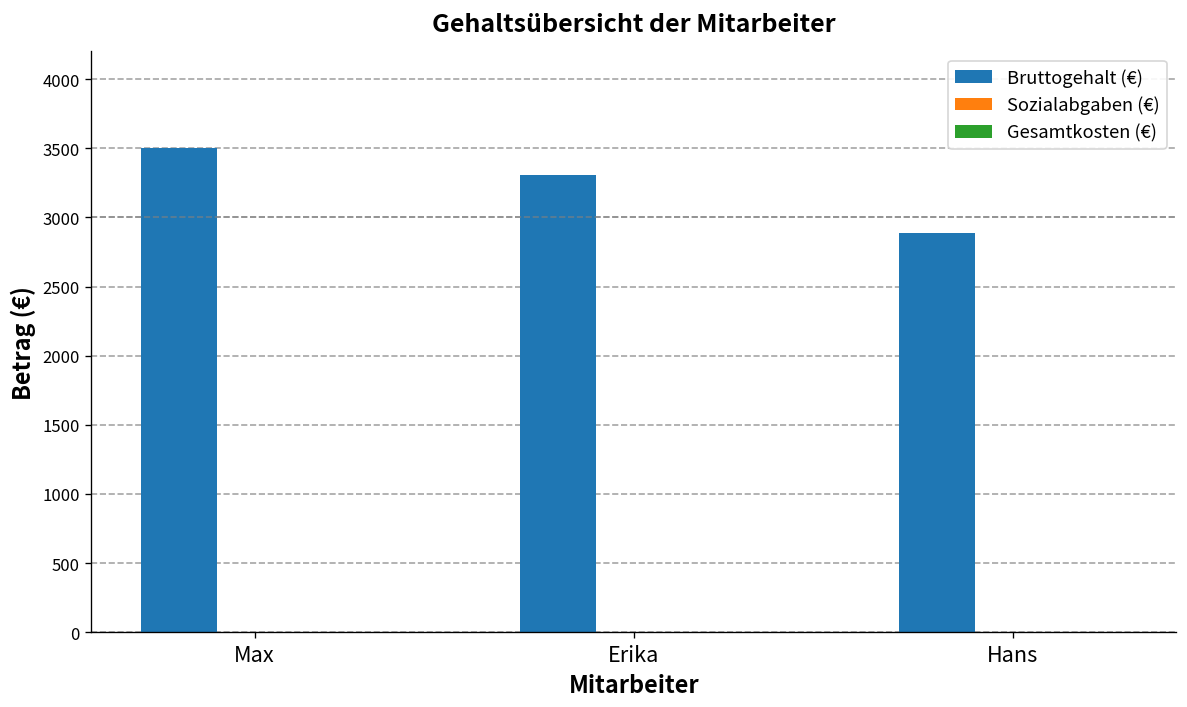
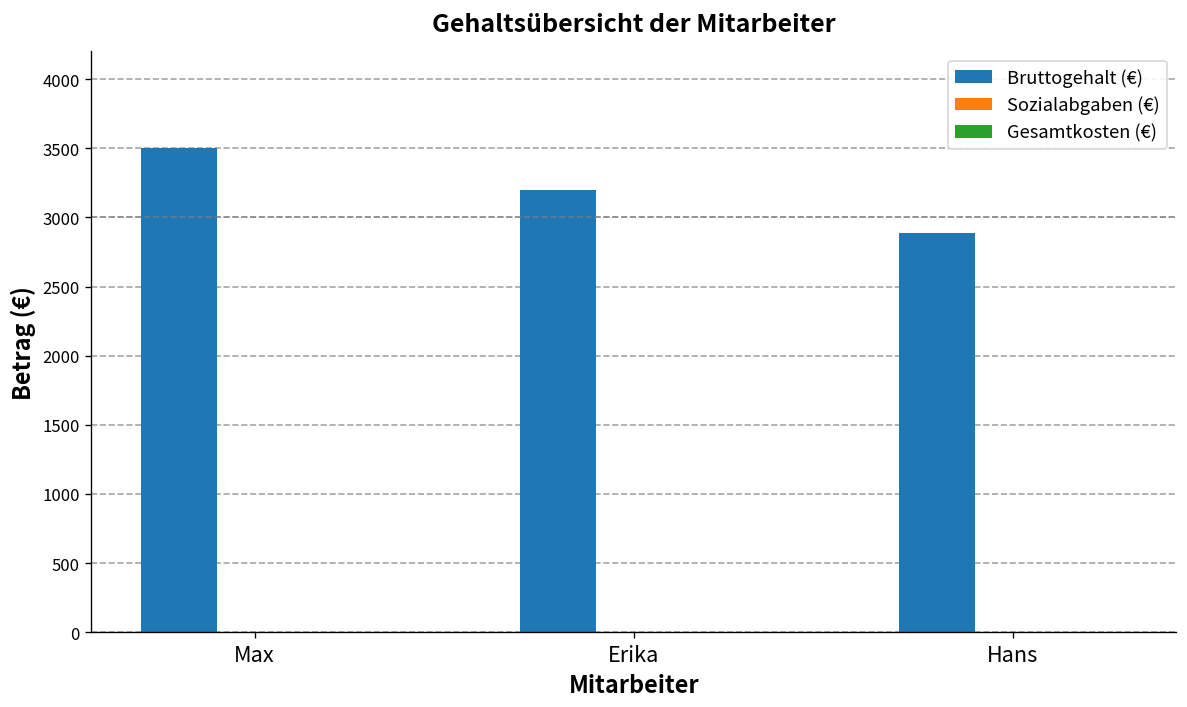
Bruttogehalt (€), Erika: 3300 -> 3200
